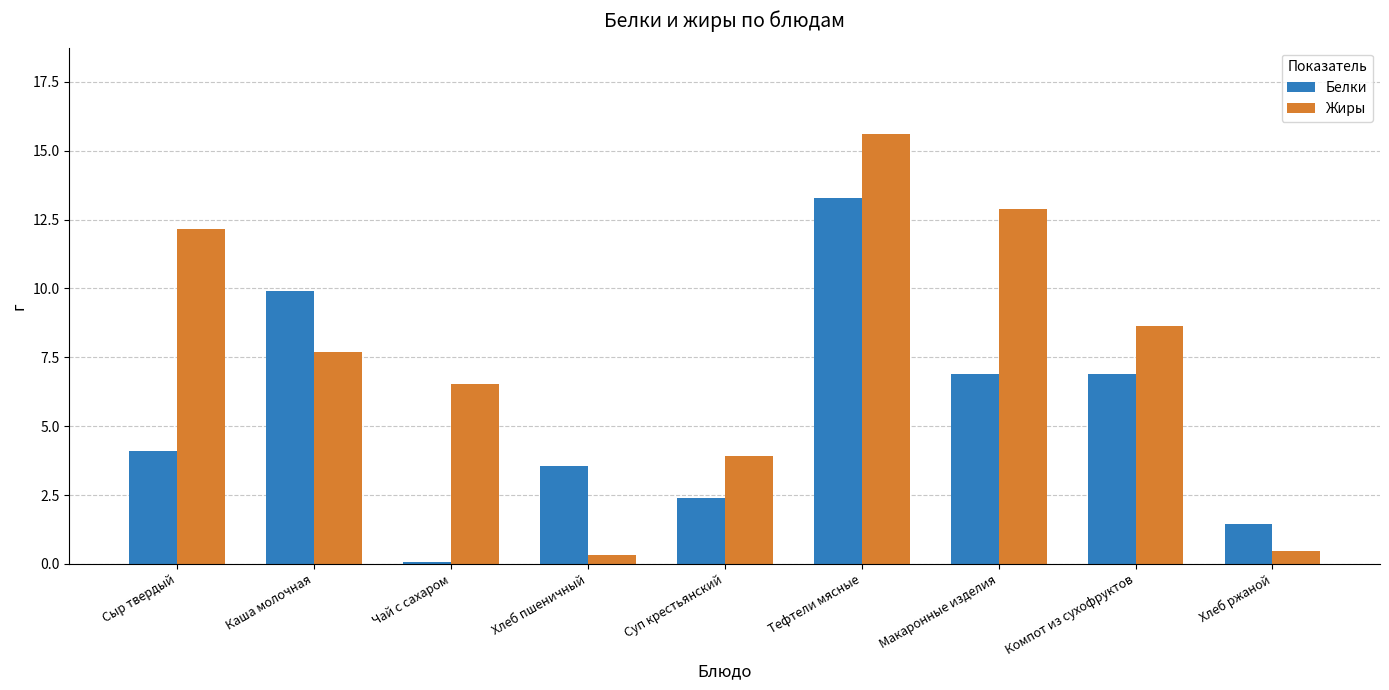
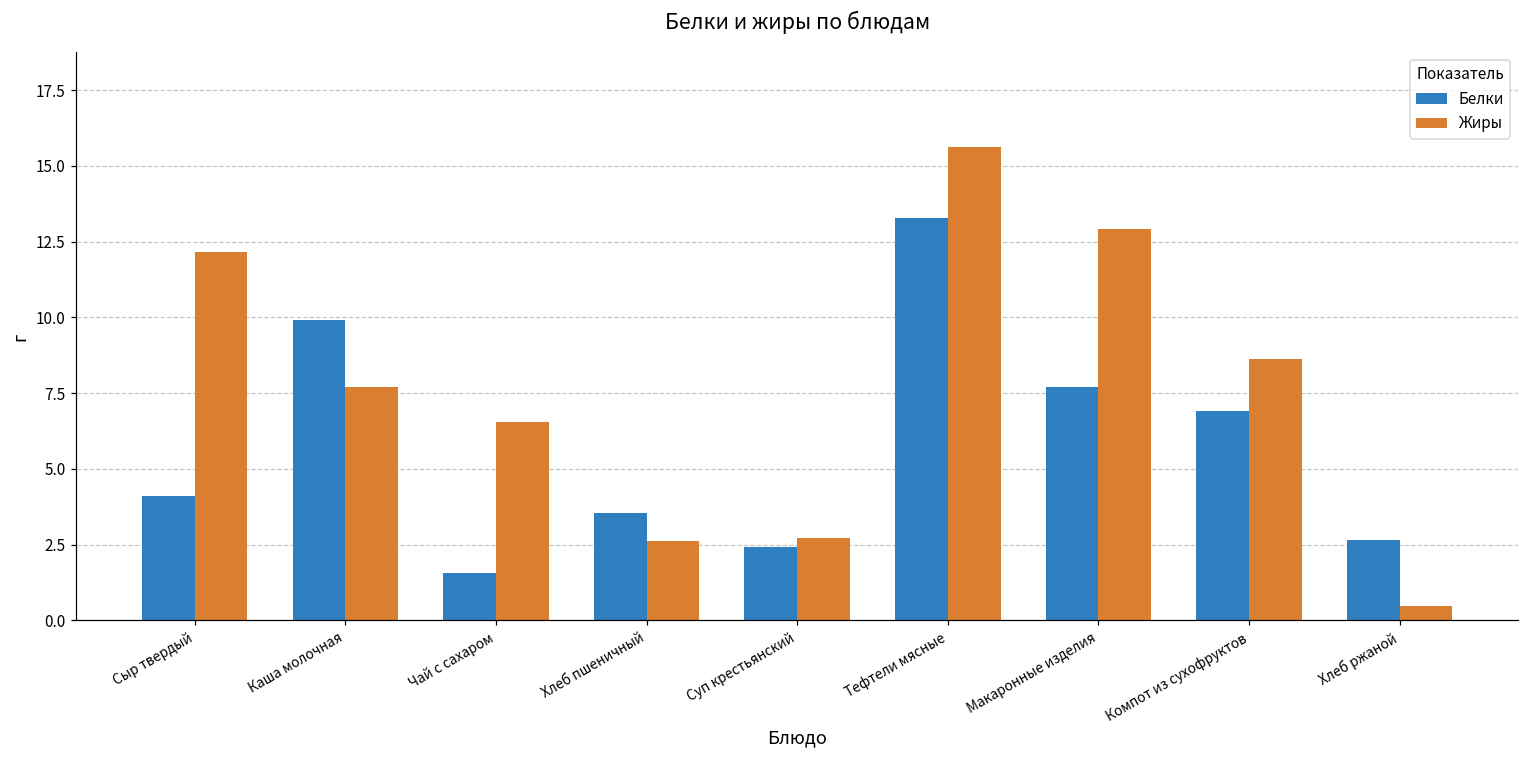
Белки, Чай с сахаром: 0.1 -> 1.6
Жиры, Хлеб пшеничный: 0.3 -> 2.6
Жиры, Суп крестьянский: 3.9 -> 2.7
Белки, Макаронные изделия: 6.9 -> 7.7
Белки, Хлеб ржаной: 1.5 -> 2.6
